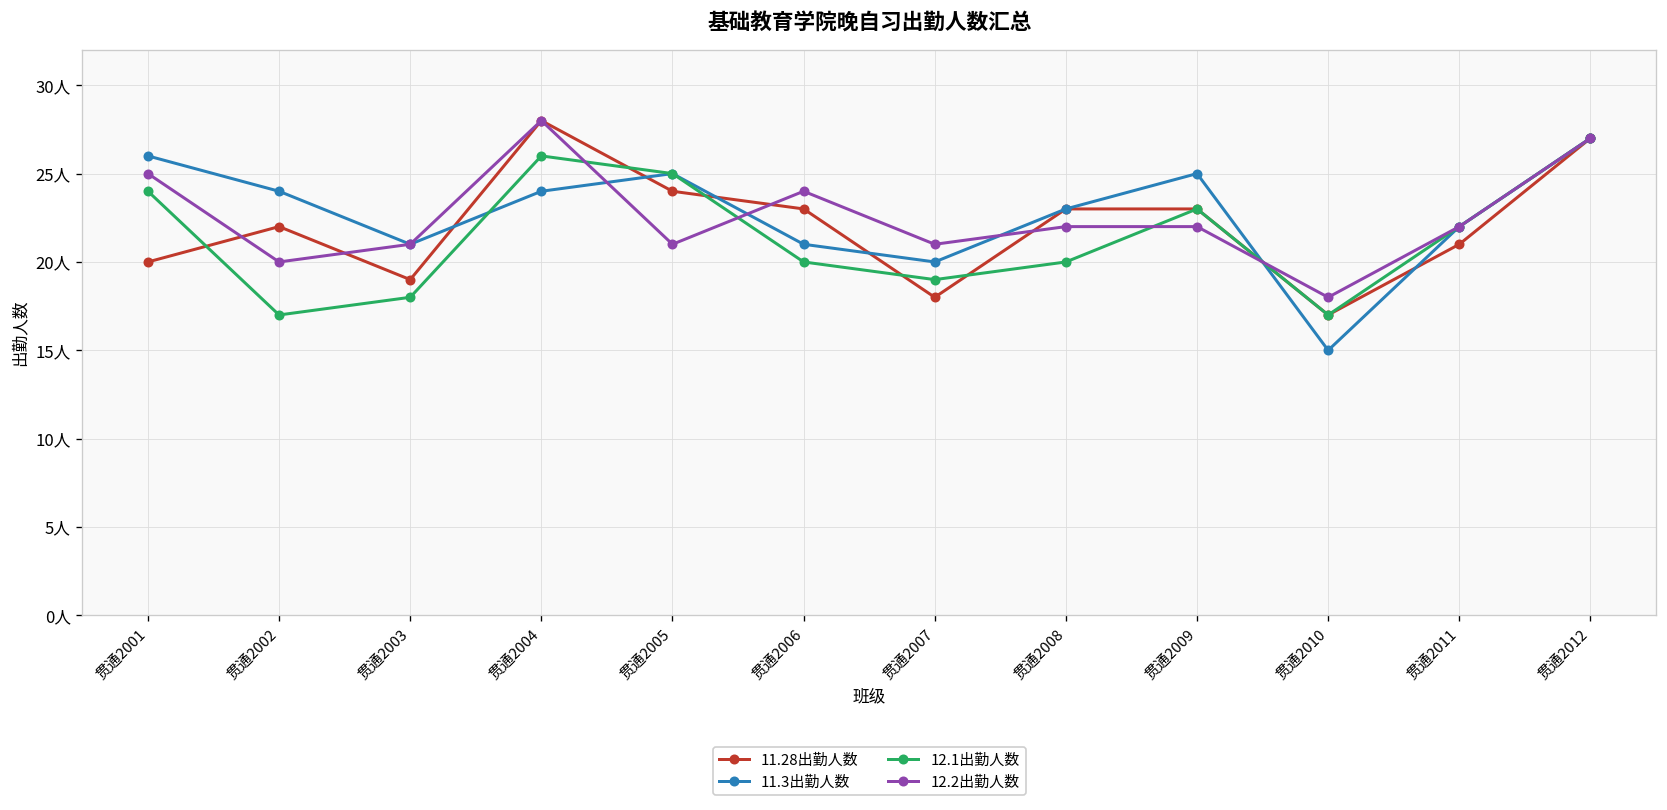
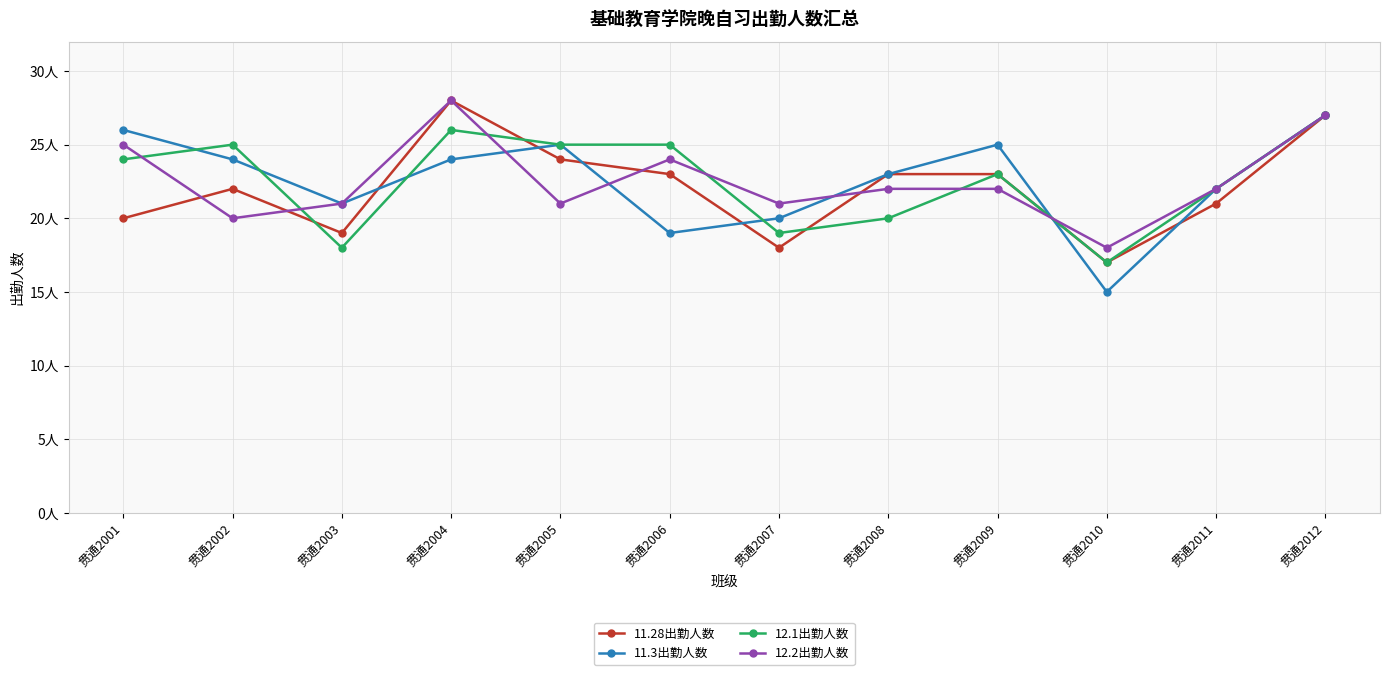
12.1出勤人数, 贯通2002: 17人 -> 25人
11.3出勤人数, 贯通2006: 21人 -> 19人
12.1出勤人数, 贯通2006: 20人 -> 25人
